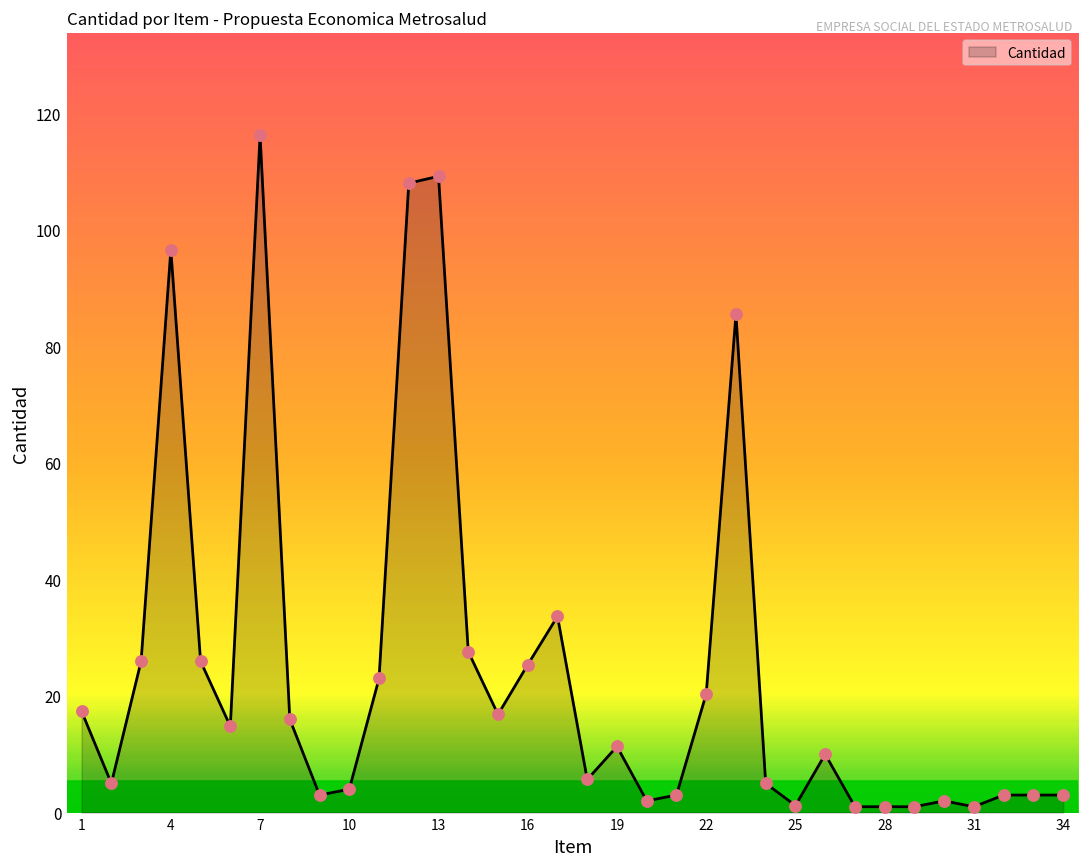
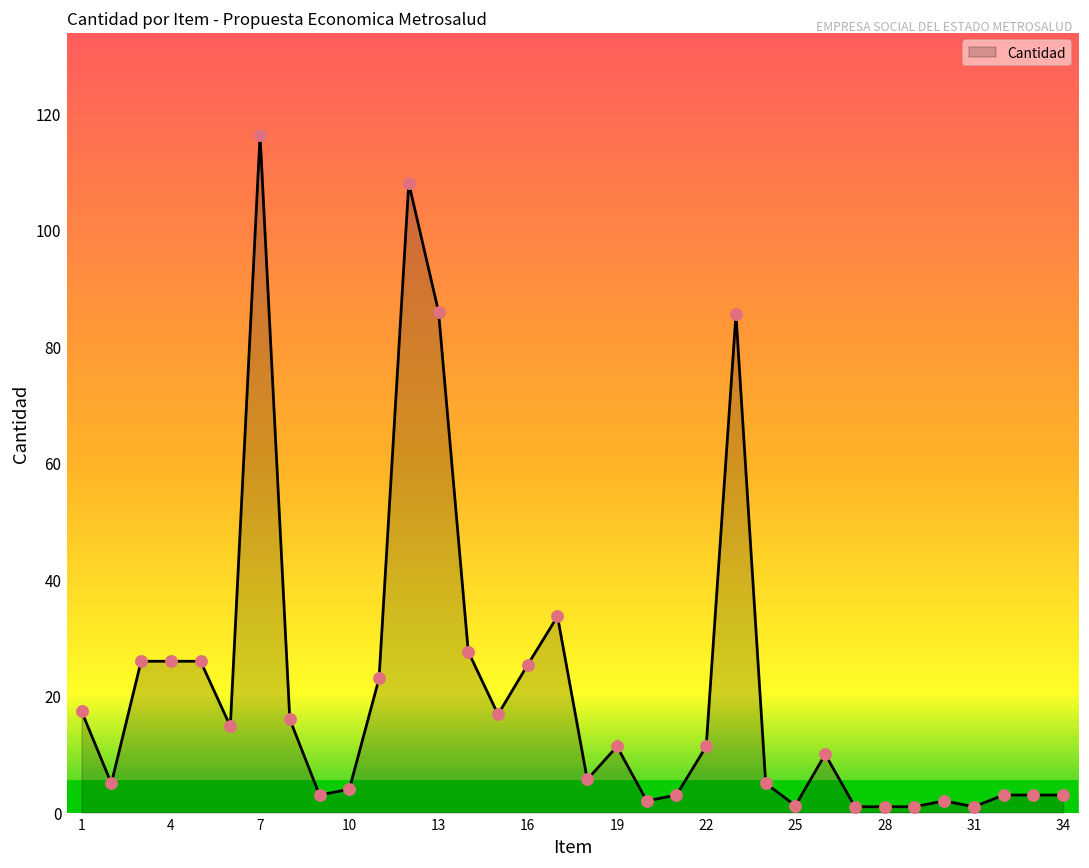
4: 97 -> 26
13: 109 -> 86
22: 20 -> 11
